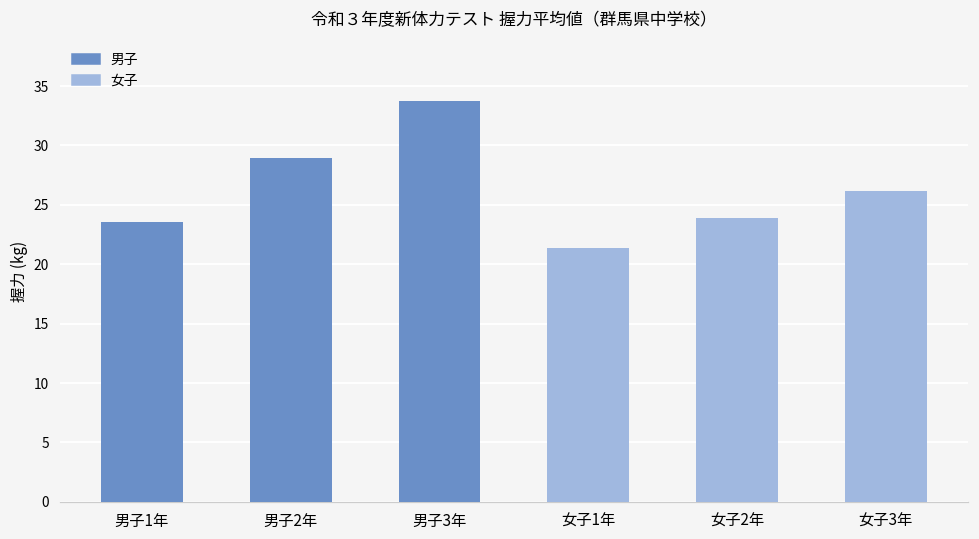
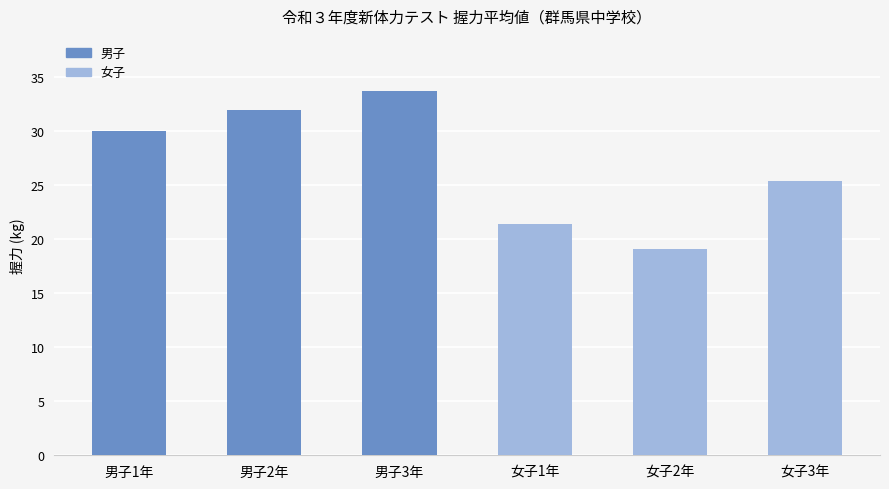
男子1年: 23.6 -> 30.1
男子2年: 29.0 -> 31.9
女子2年: 23.9 -> 19.1
女子3年: 26.2 -> 25.4
